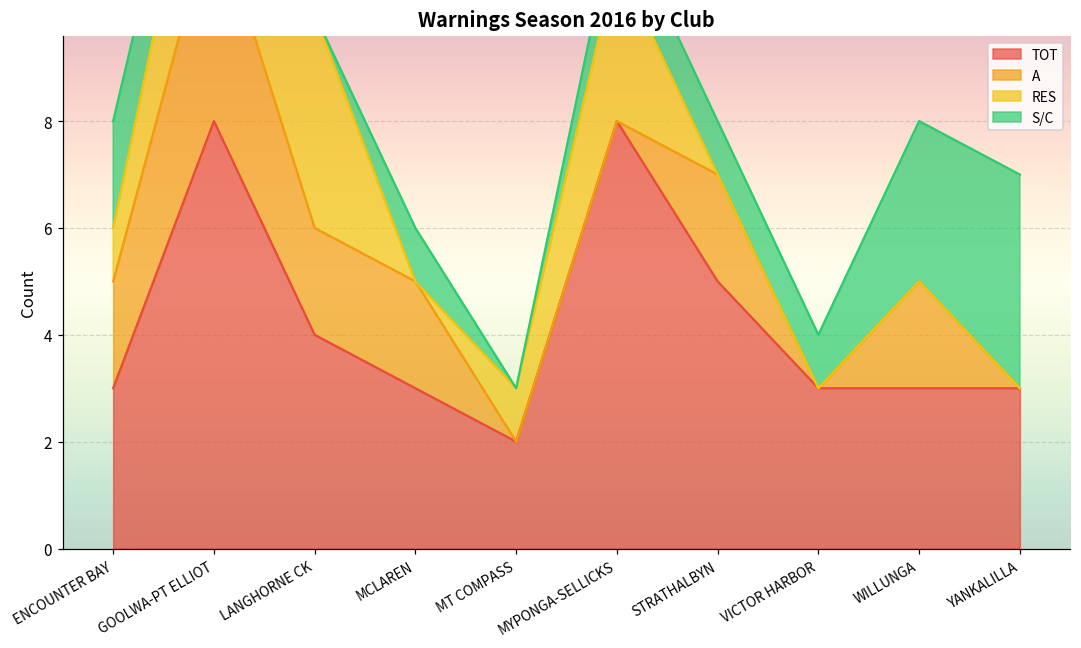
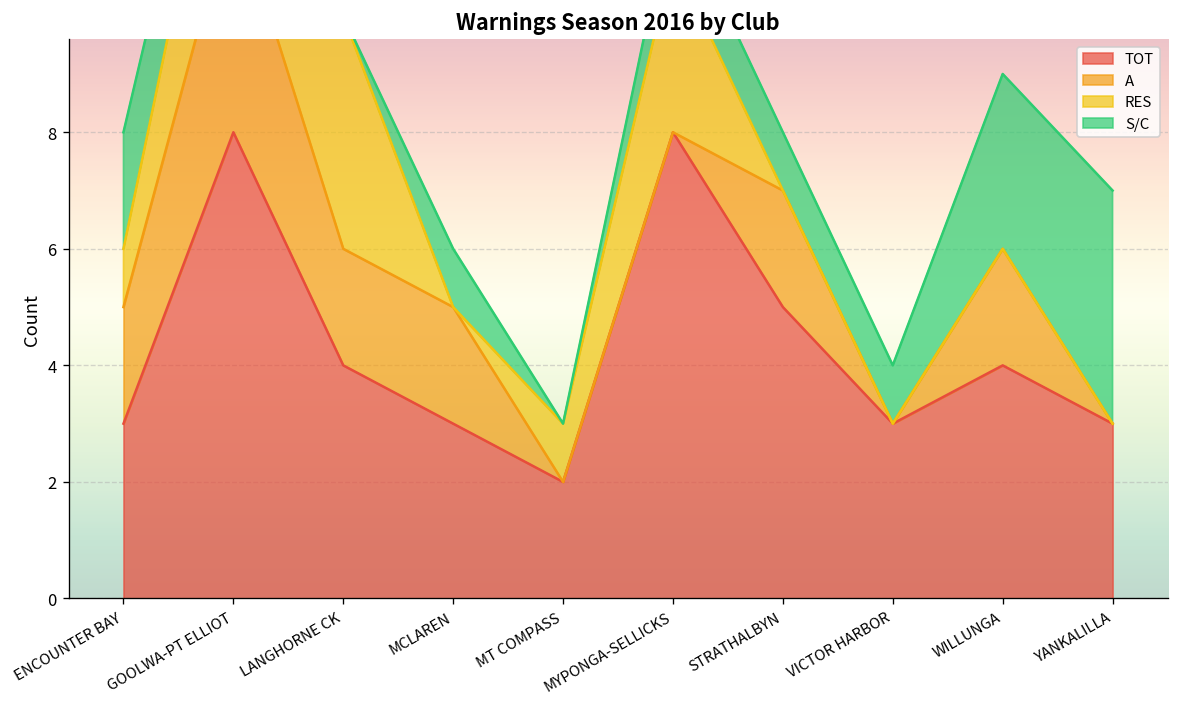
TOT, WILLUNGA: 3 -> 4
